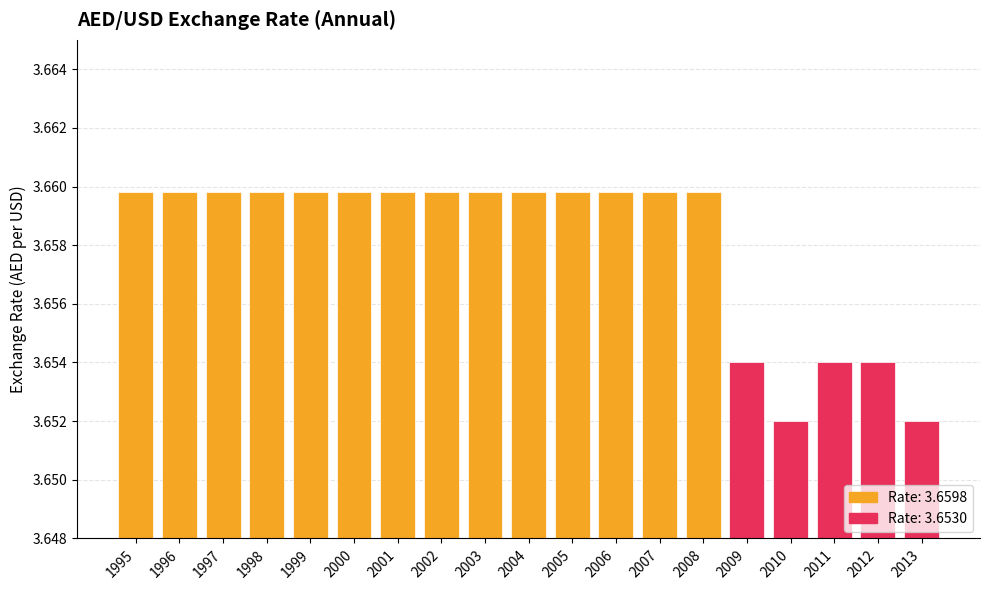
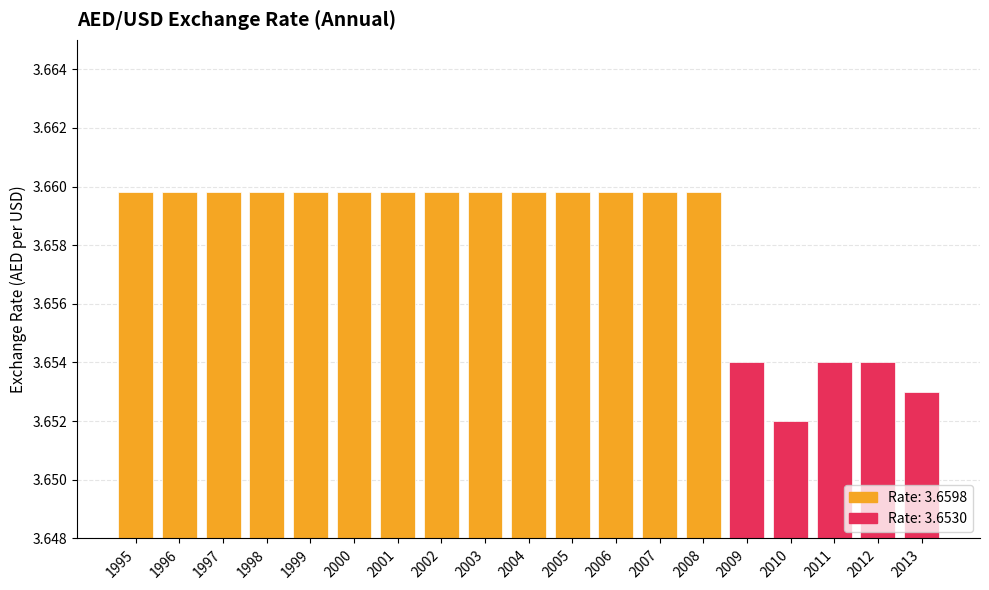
2013: 3.652 -> 3.653
